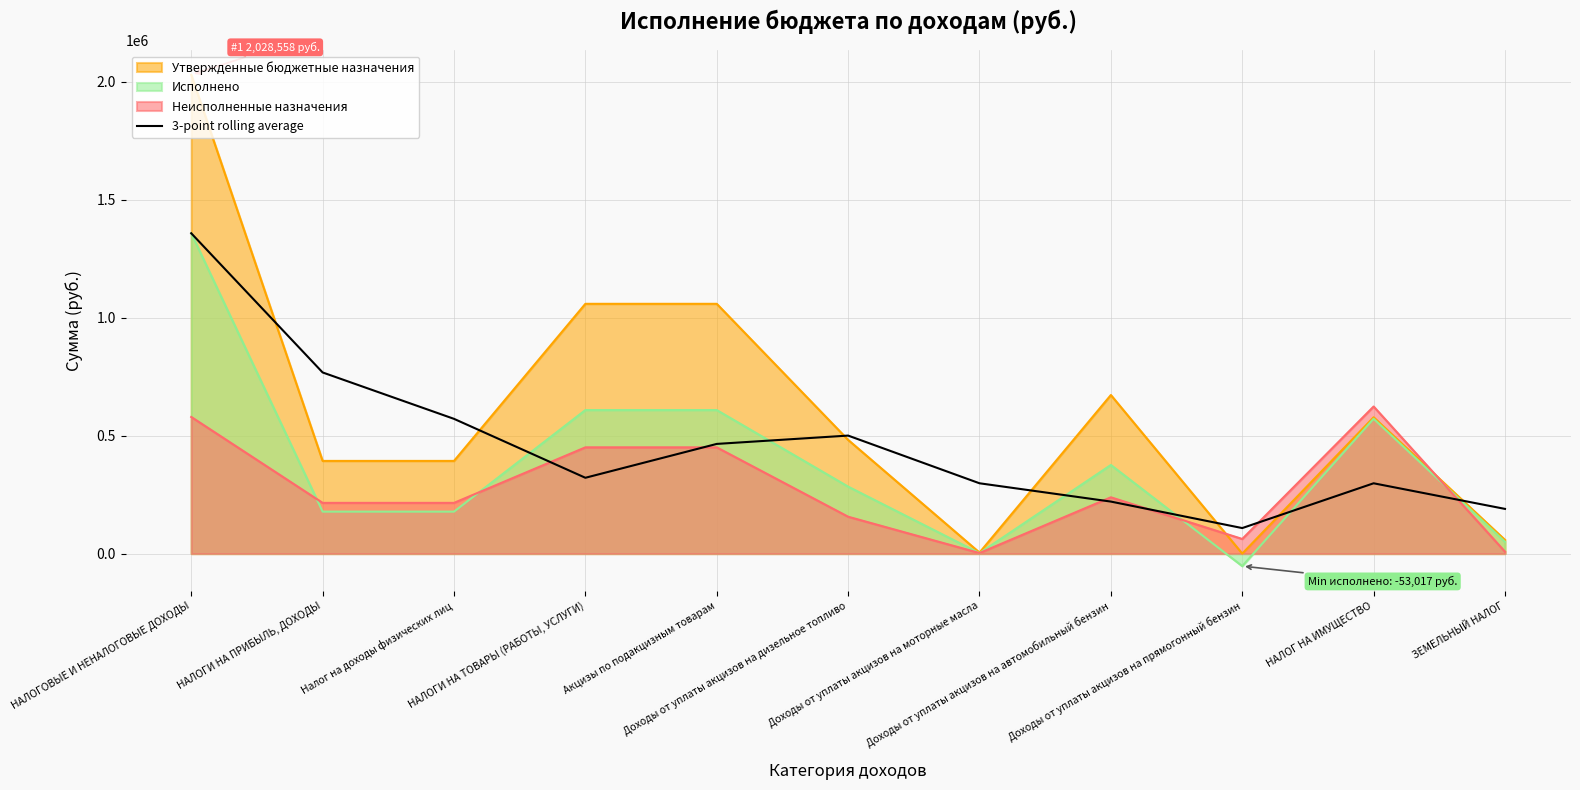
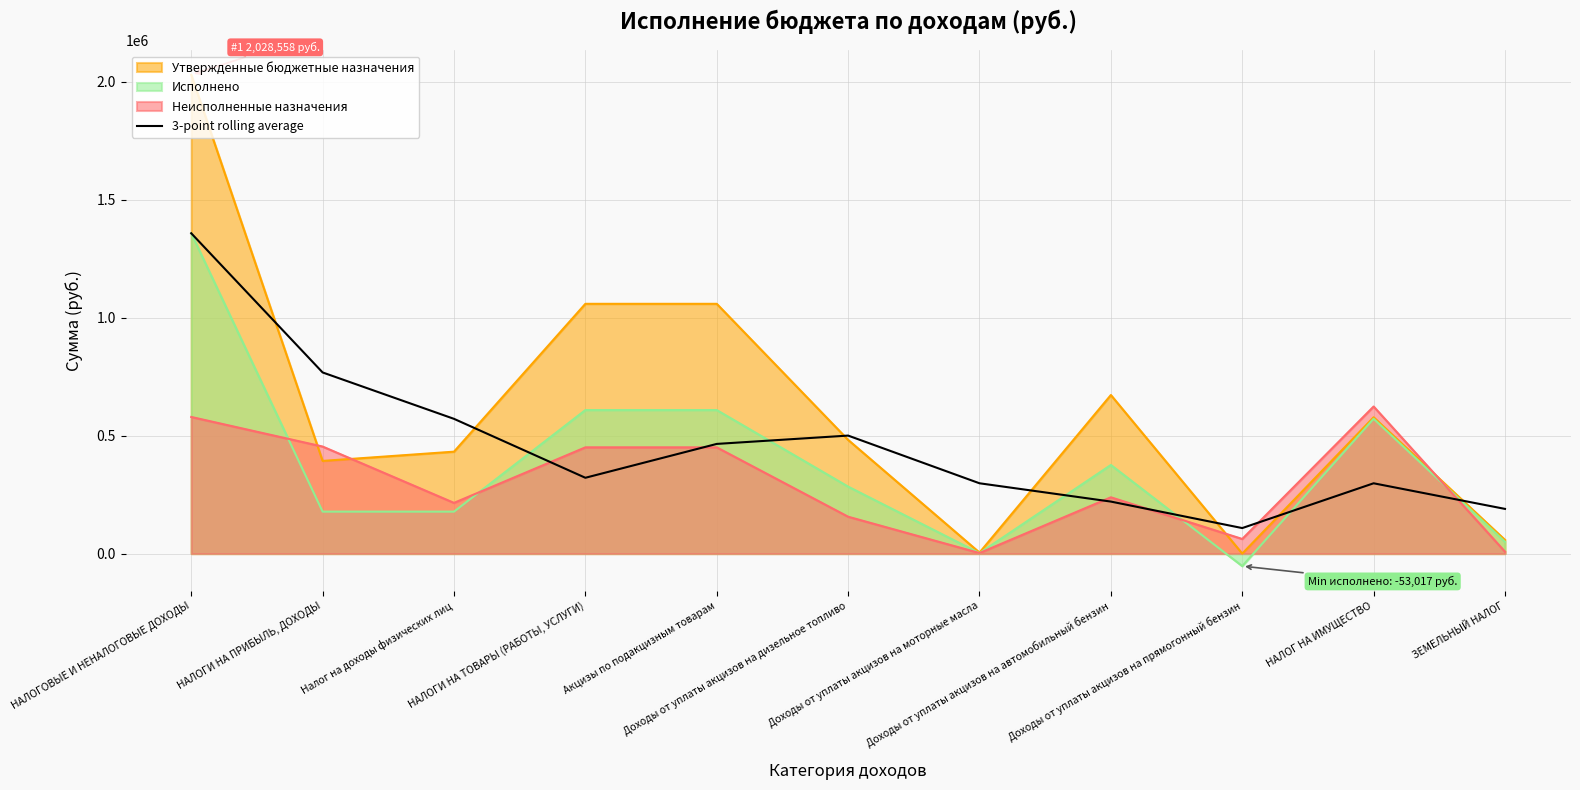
Неисполненные назначения, НАЛОГИ НА ПРИБЫЛЬ, ДОХОДЫ: 210000 -> 450000
Утвержденные бюджетные назначения, Налог на доходы физических лиц: 390000 -> 430000
